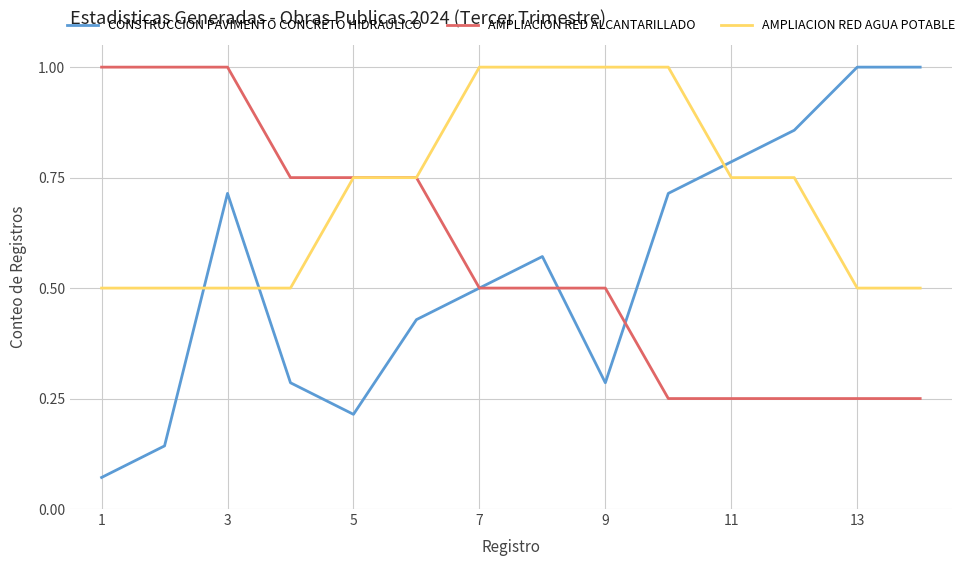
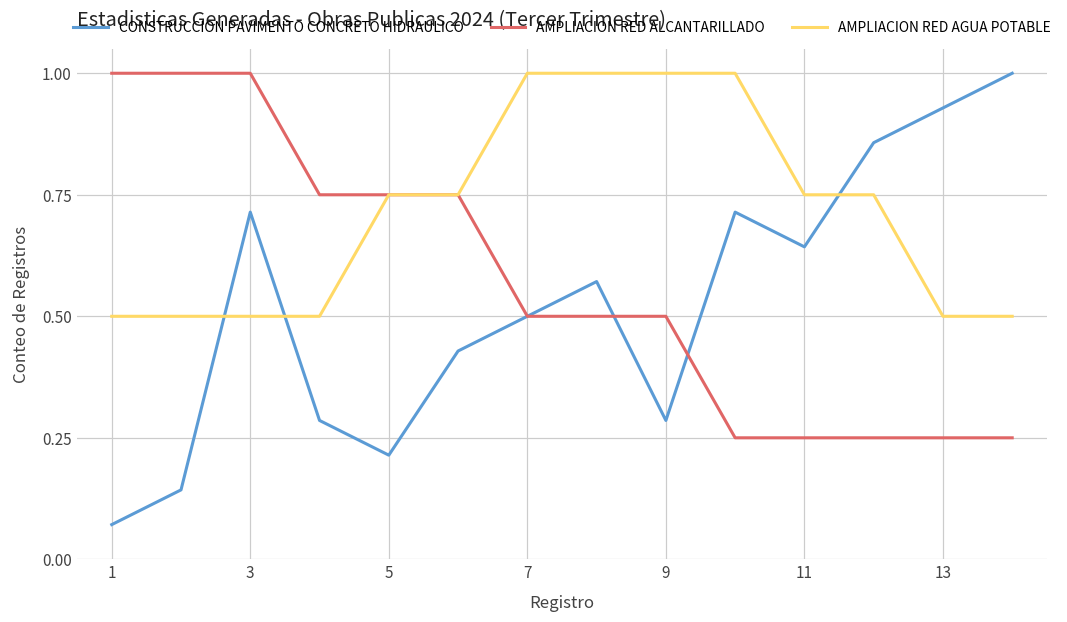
CONSTRUCCION PAVIMENTO CONCRETO HIDRAULICO, 11: 0.79 -> 0.64
CONSTRUCCION PAVIMENTO CONCRETO HIDRAULICO, 13: 1.00 -> 0.93
